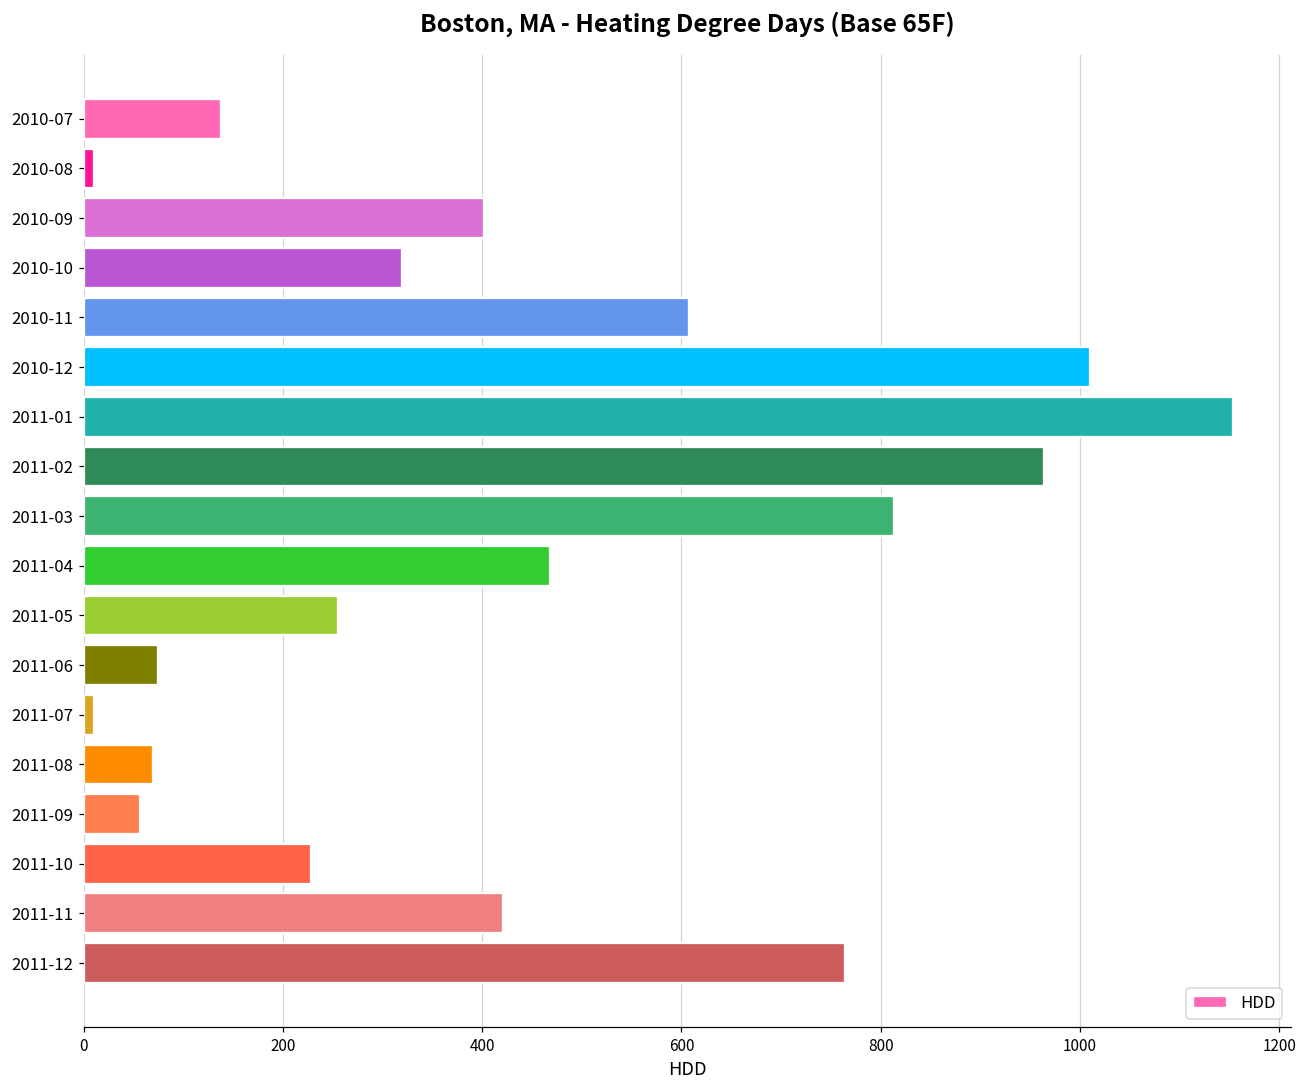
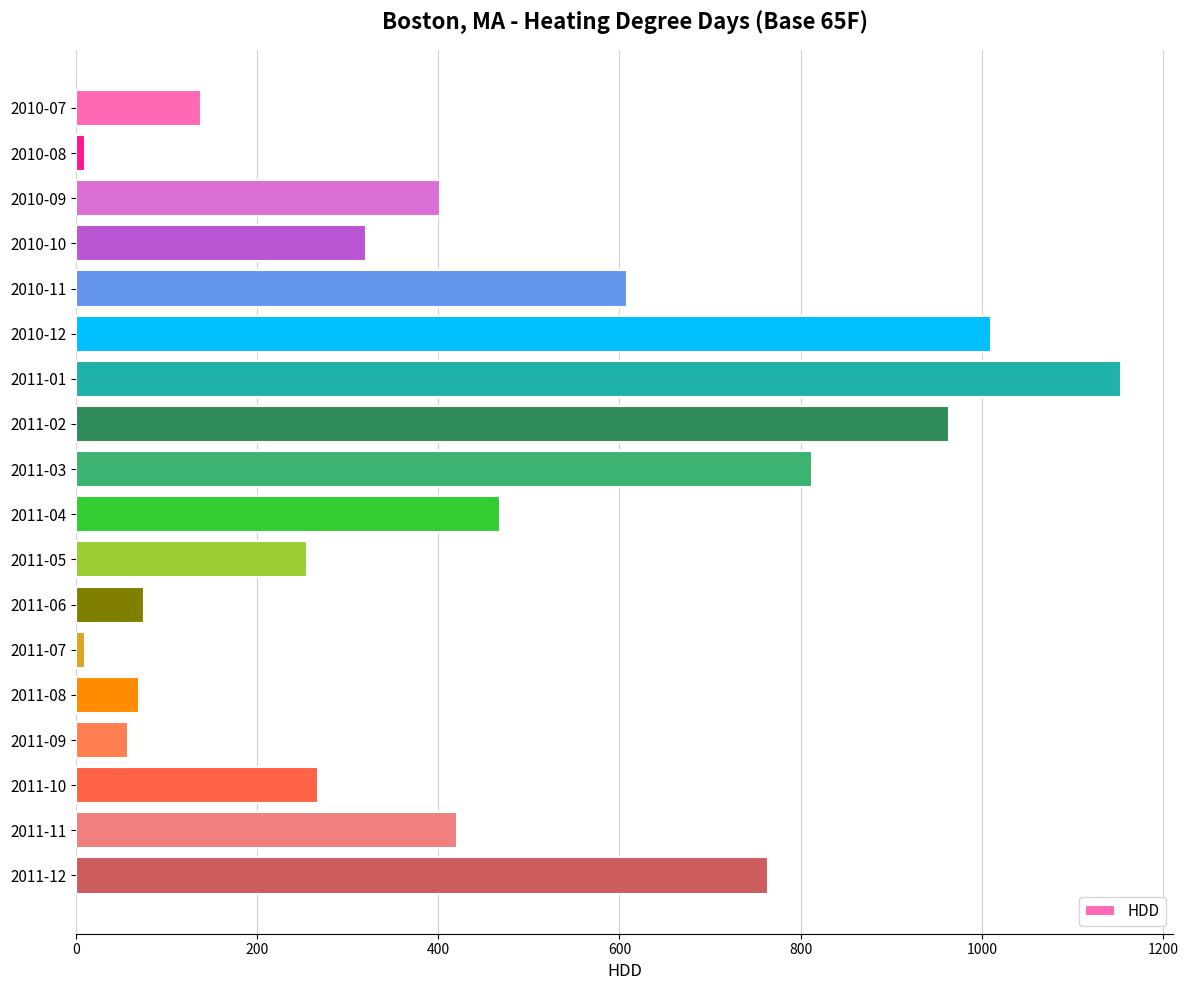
2011-10: 230 -> 270
